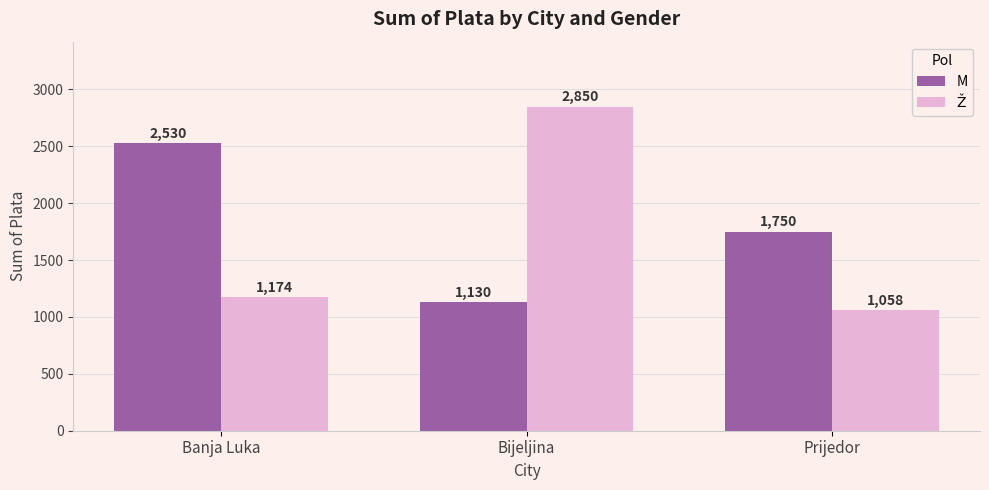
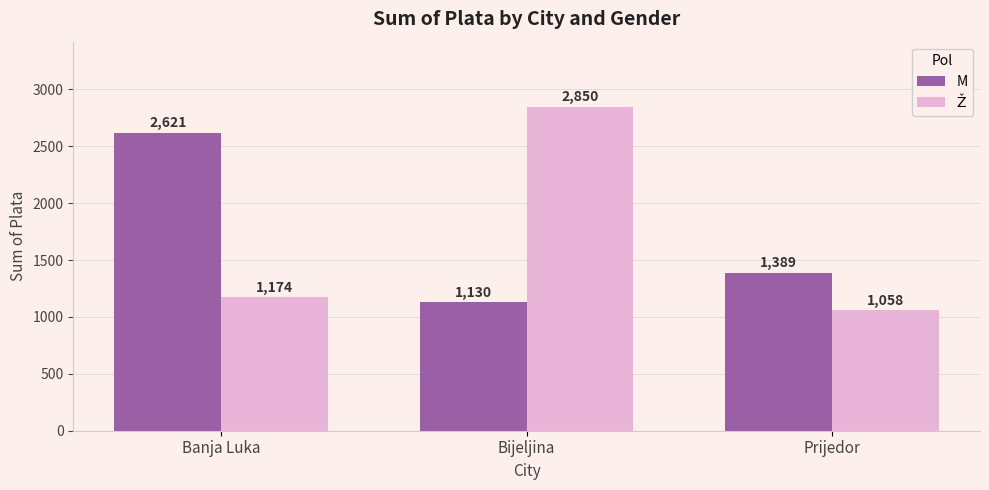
M, Banja Luka: 2,530 -> 2,621
M, Prijedor: 1,750 -> 1,389
